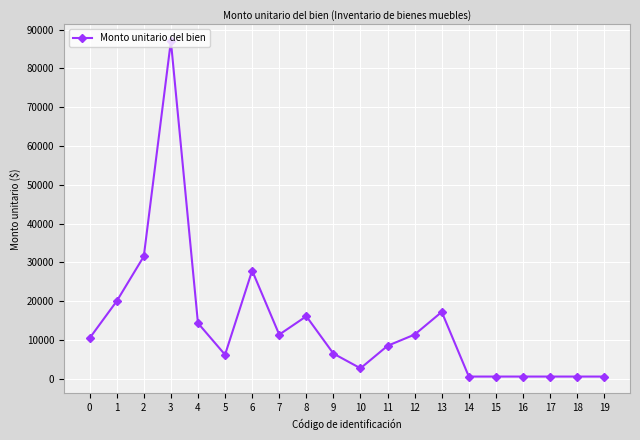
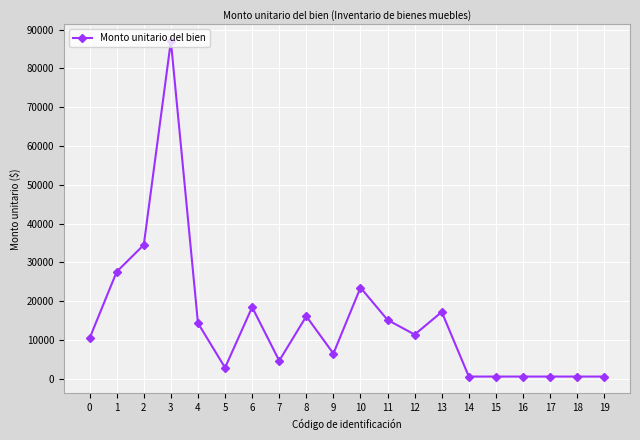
1: 20000 -> 28000
2: 32000 -> 35000
5: 6000 -> 3000
6: 28000 -> 18000
7: 11000 -> 5000
10: 3000 -> 23000
11: 9000 -> 15000
